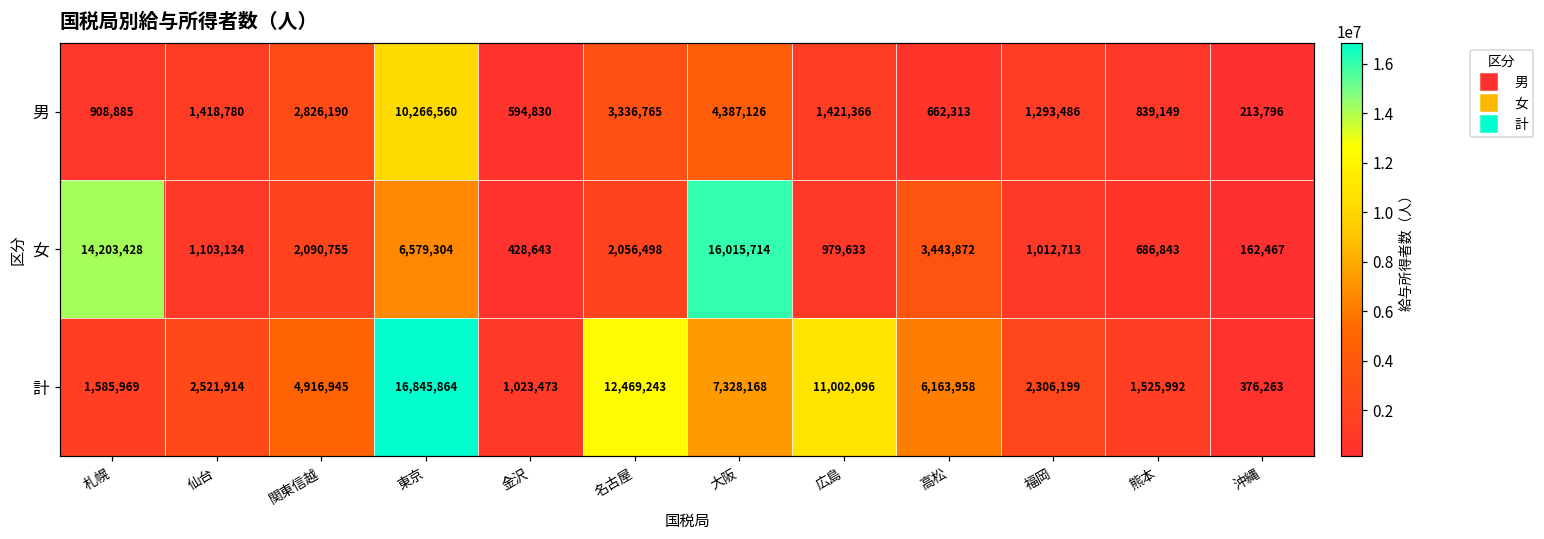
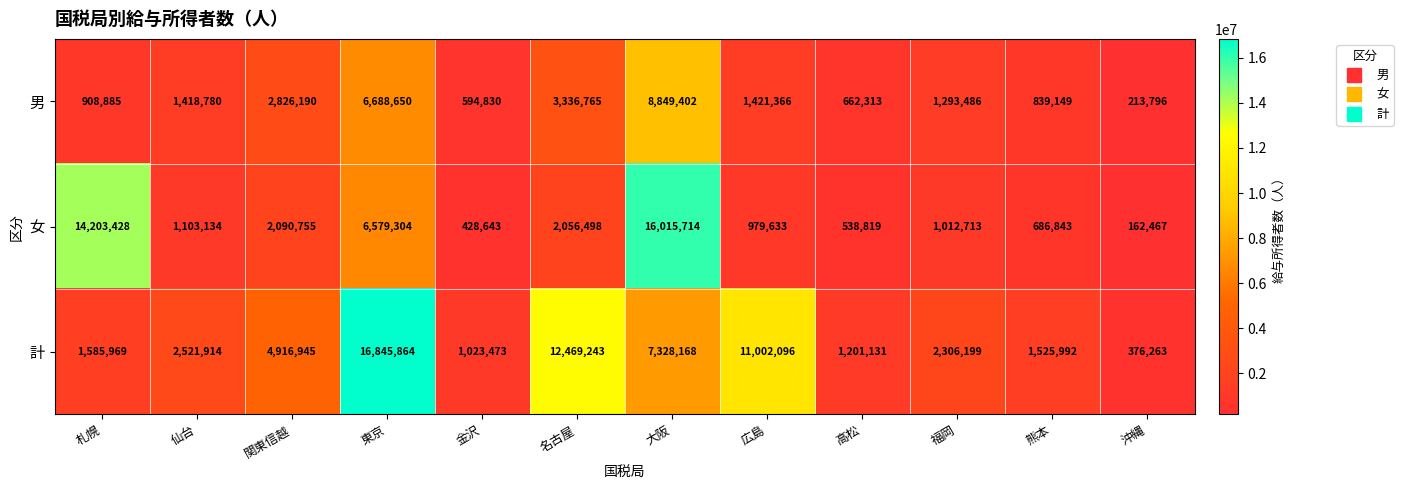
男, 東京: 10,266,560 -> 6,688,650
男, 大阪: 4,387,126 -> 8,849,402
女, 高松: 3,443,872 -> 538,819
計, 高松: 6,163,958 -> 1,201,131
